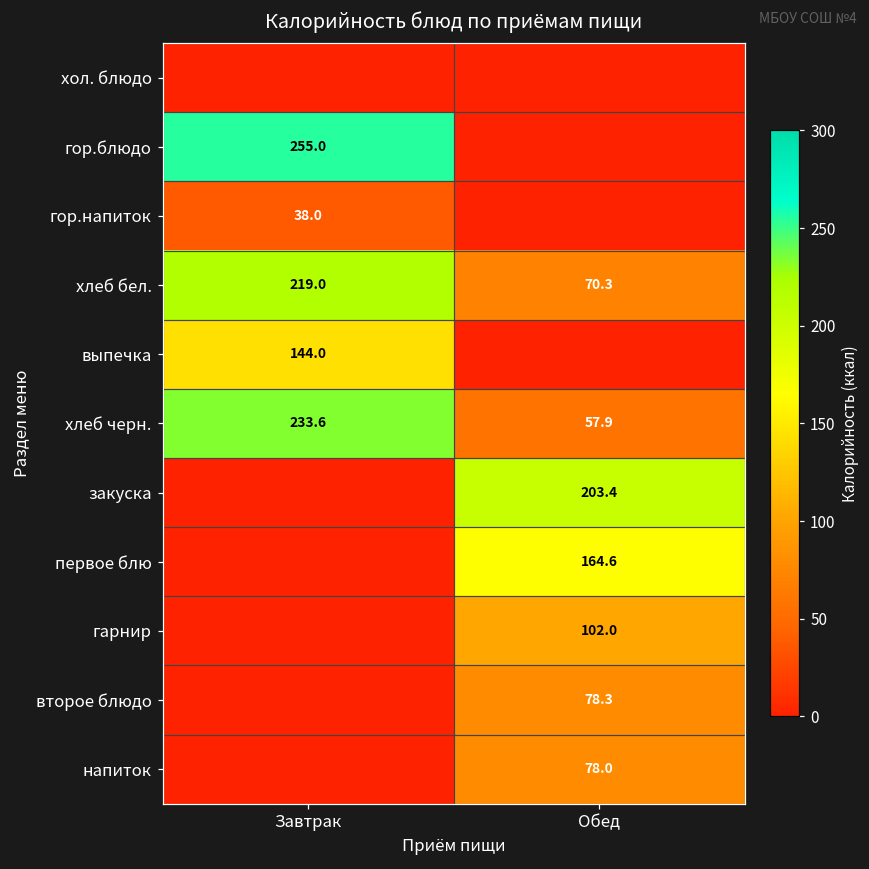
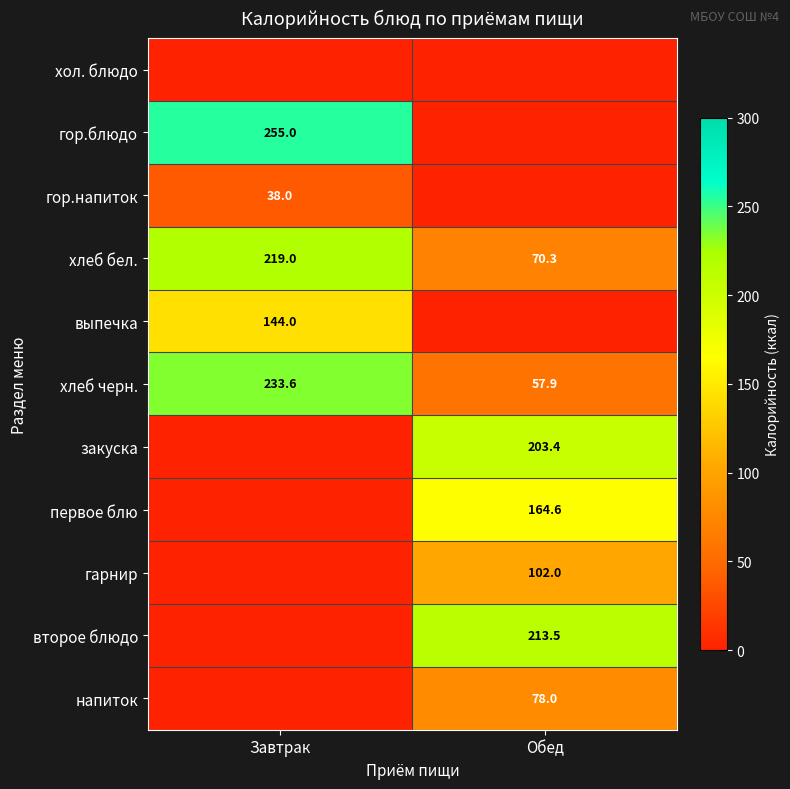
второе блюдо, Обед: 78.3 -> 213.5
